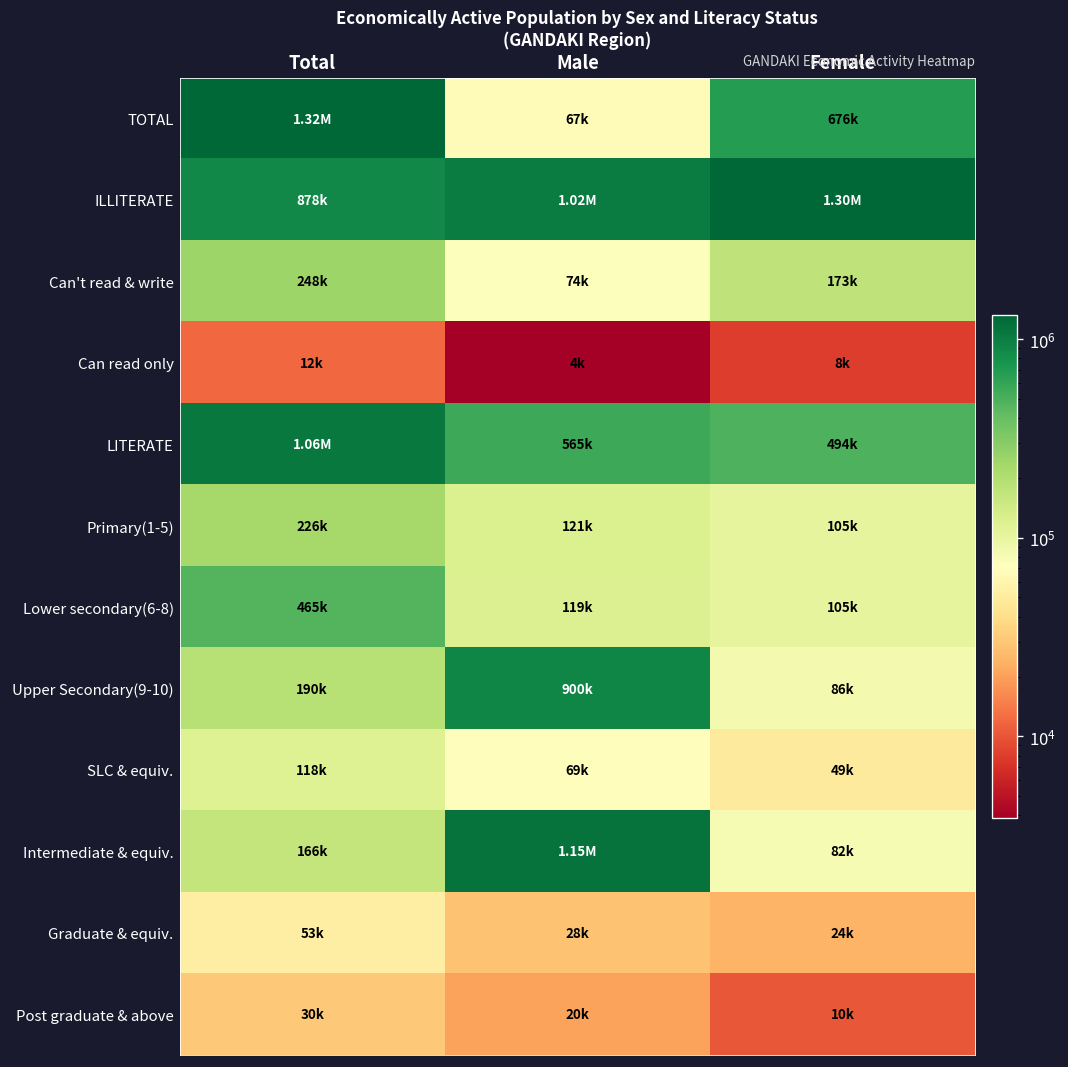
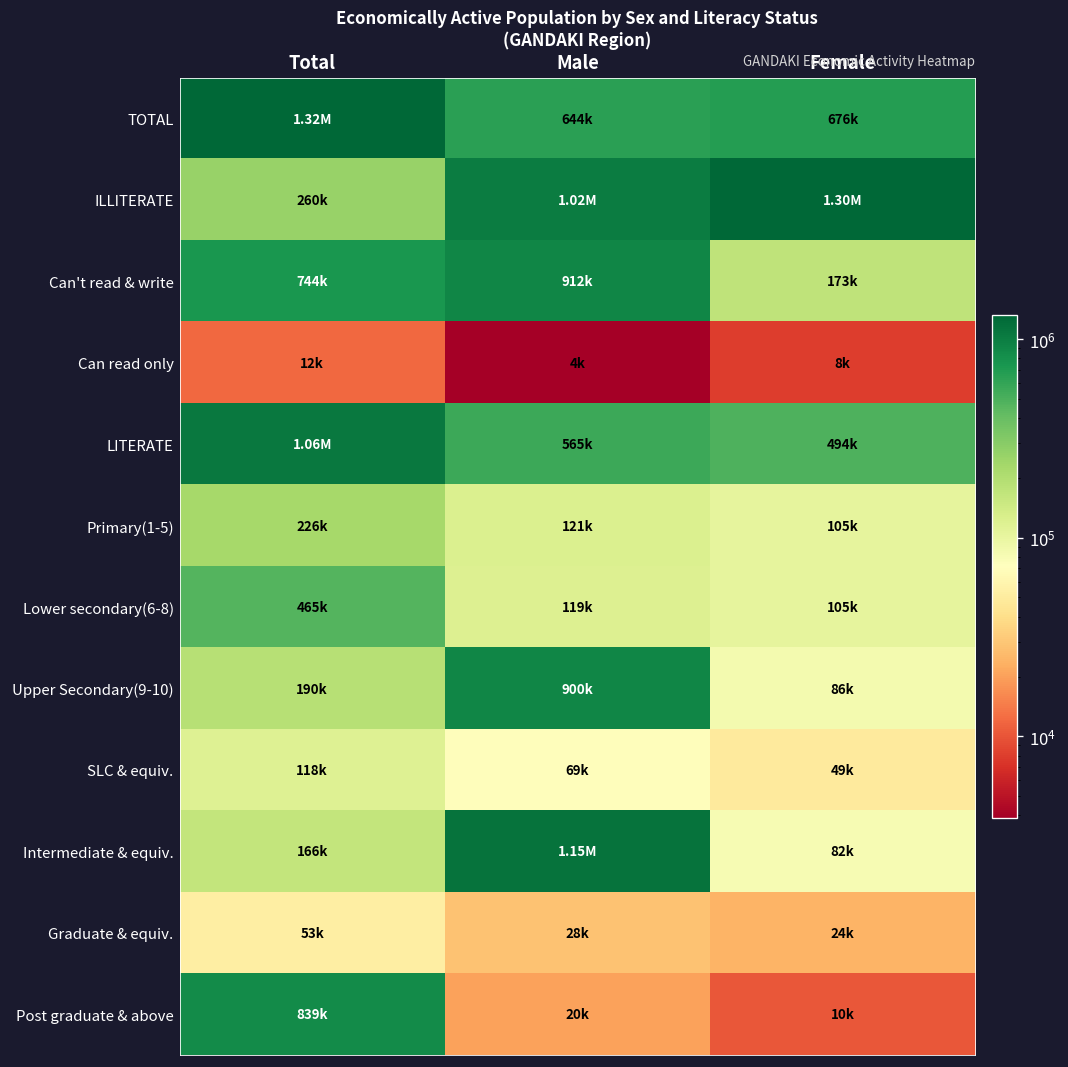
TOTAL, Male: 67k -> 644k
ILLITERATE, Total: 878k -> 260k
Can't read & write, Total: 248k -> 744k
Can't read & write, Male: 74k -> 912k
Post graduate & above, Total: 30k -> 839k
